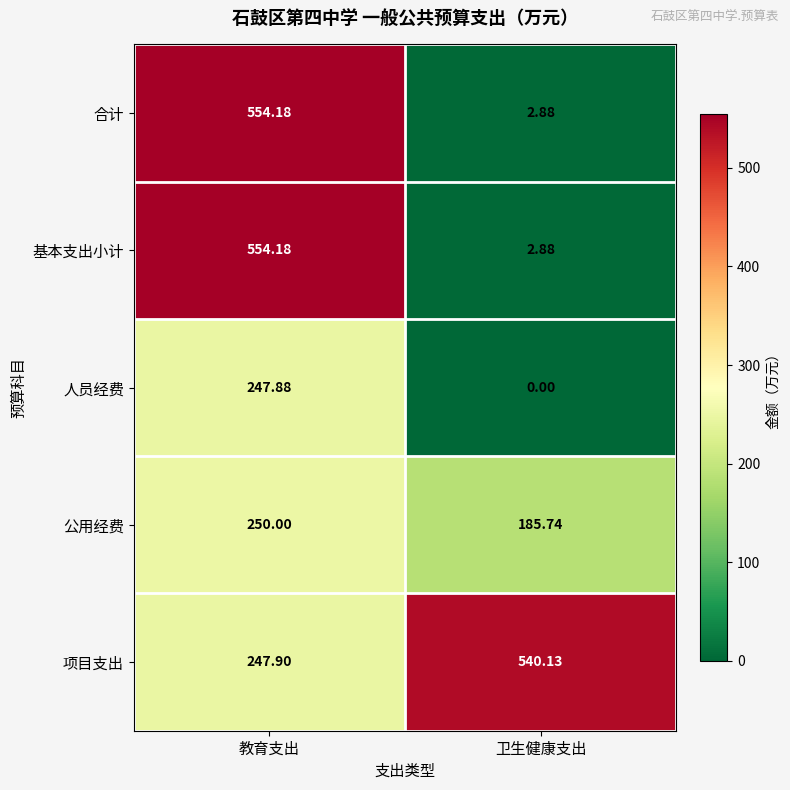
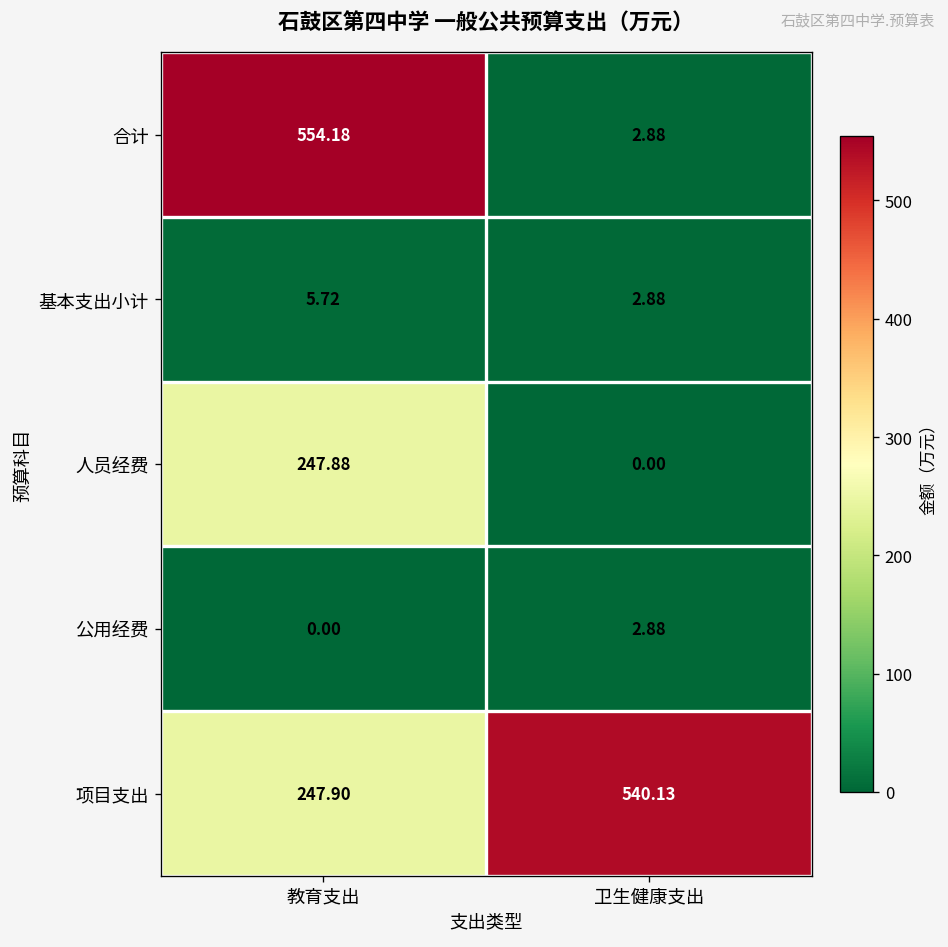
基本支出小计, 教育支出: 554.18 -> 5.72
公用经费, 教育支出: 250.00 -> 0.00
公用经费, 卫生健康支出: 185.74 -> 2.88
